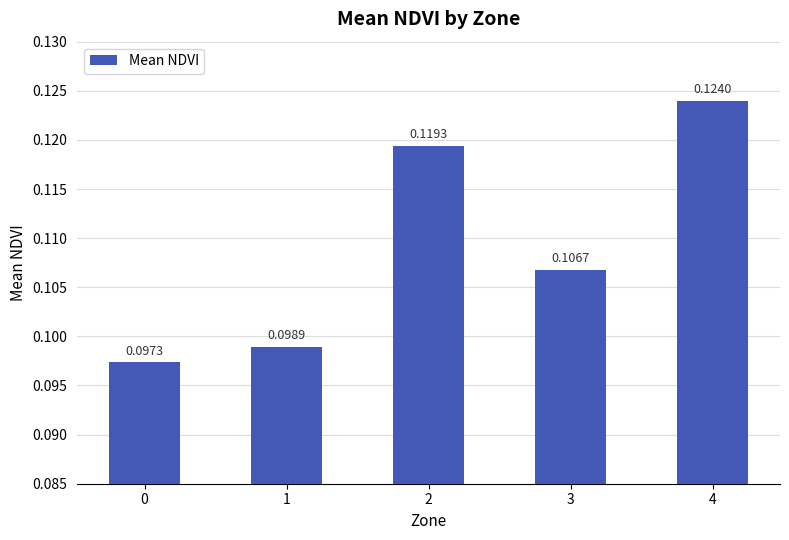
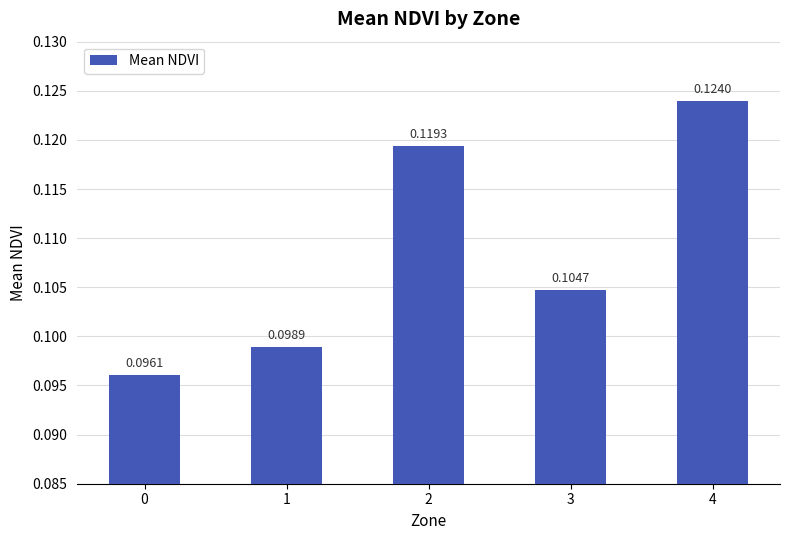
0: 0.0973 -> 0.0961
3: 0.1067 -> 0.1047
